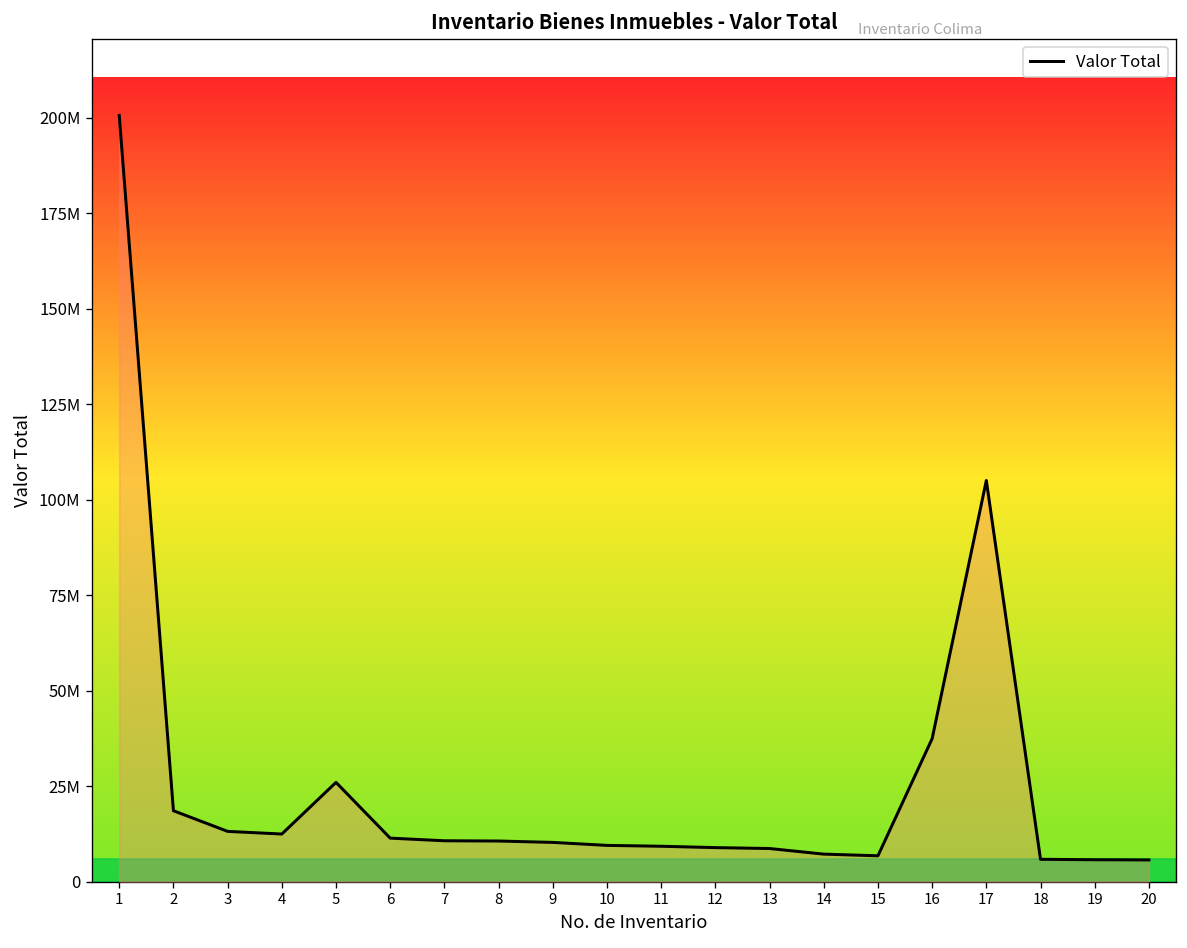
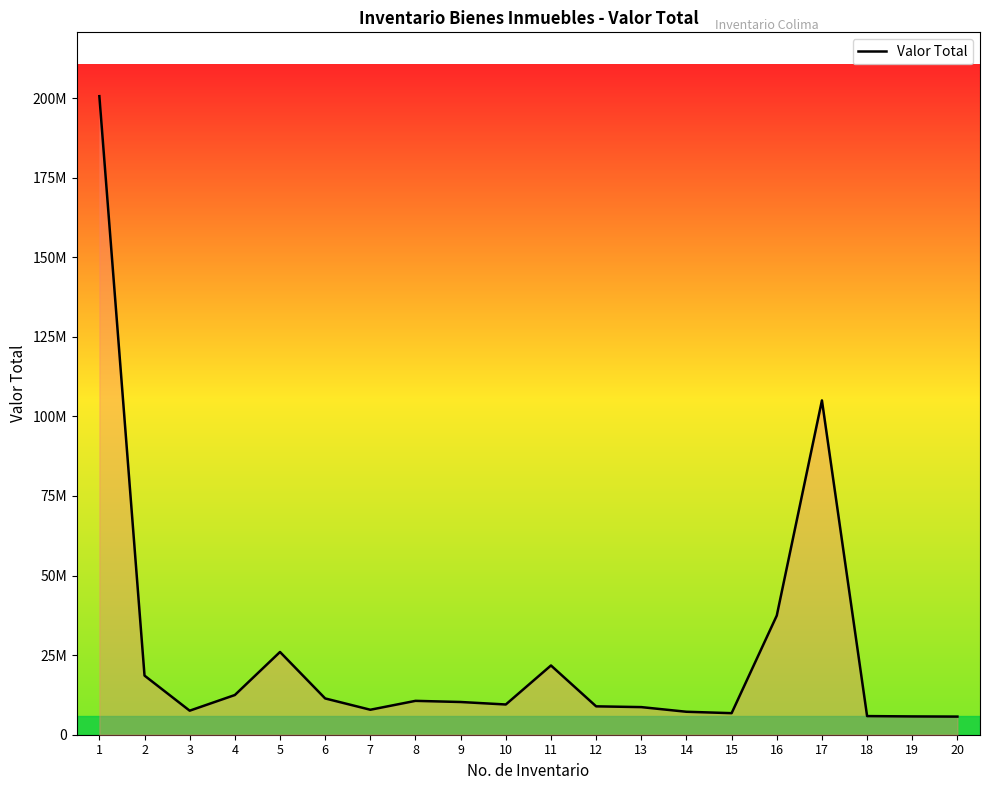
3: 13000000 -> 8000000
7: 11000000 -> 8000000
11: 9000000 -> 22000000
